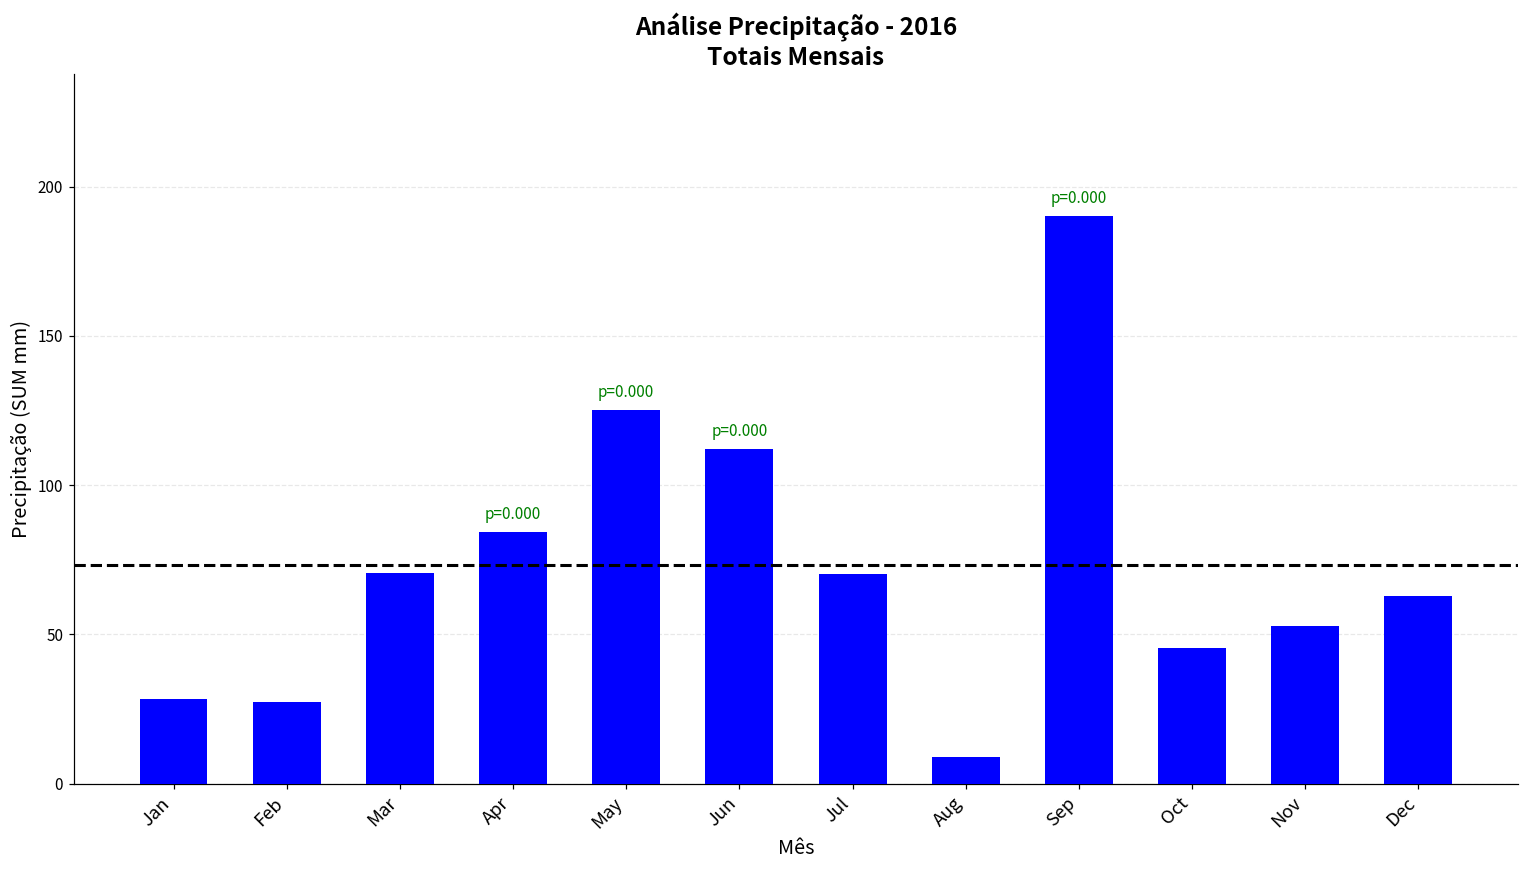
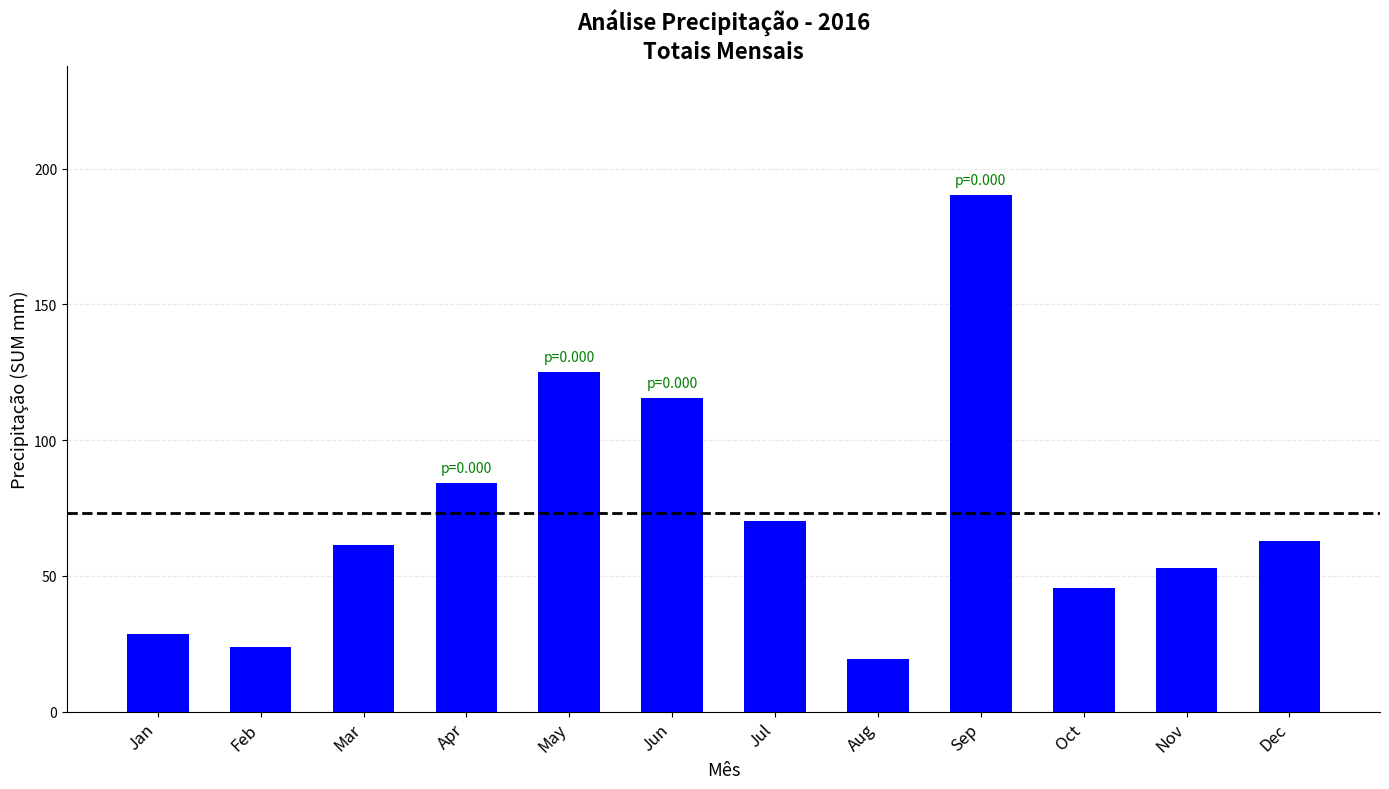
Feb: 27 -> 24
Mar: 71 -> 61
Jun: 112 -> 116
Aug: 9 -> 19
